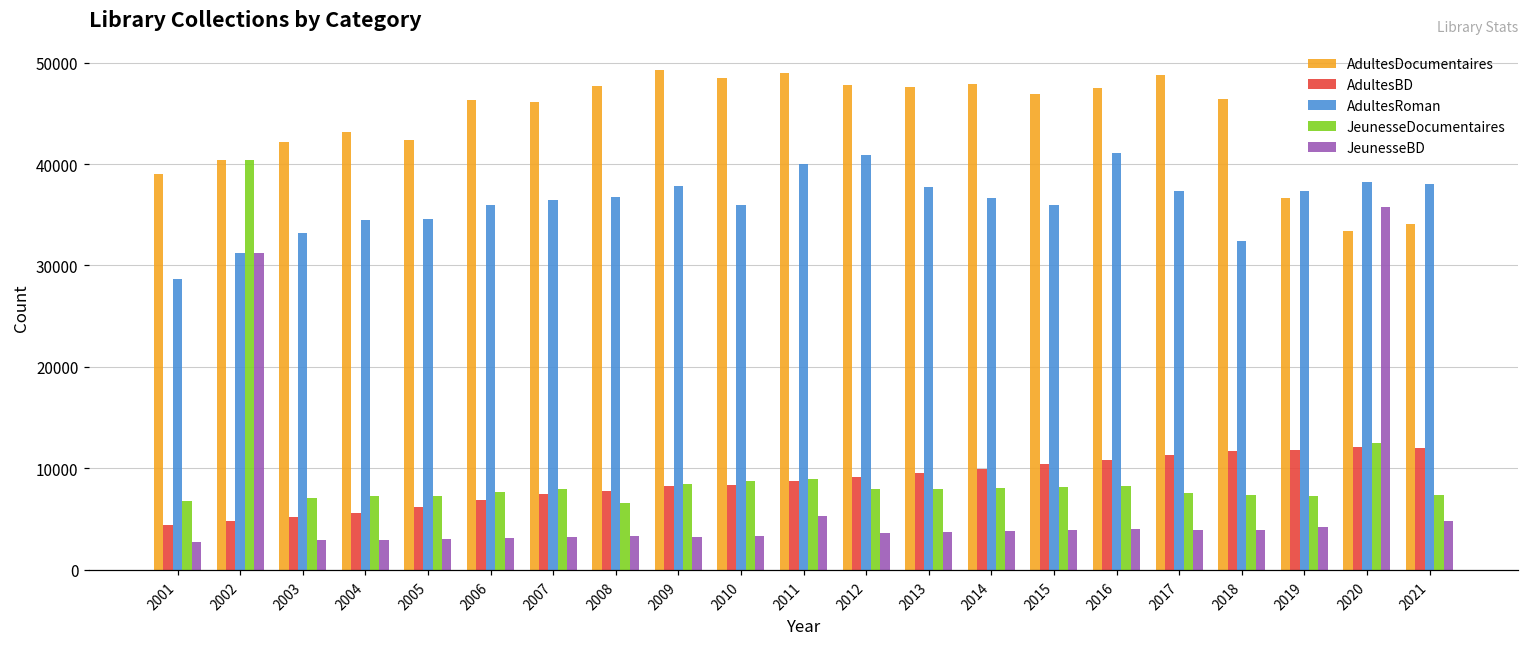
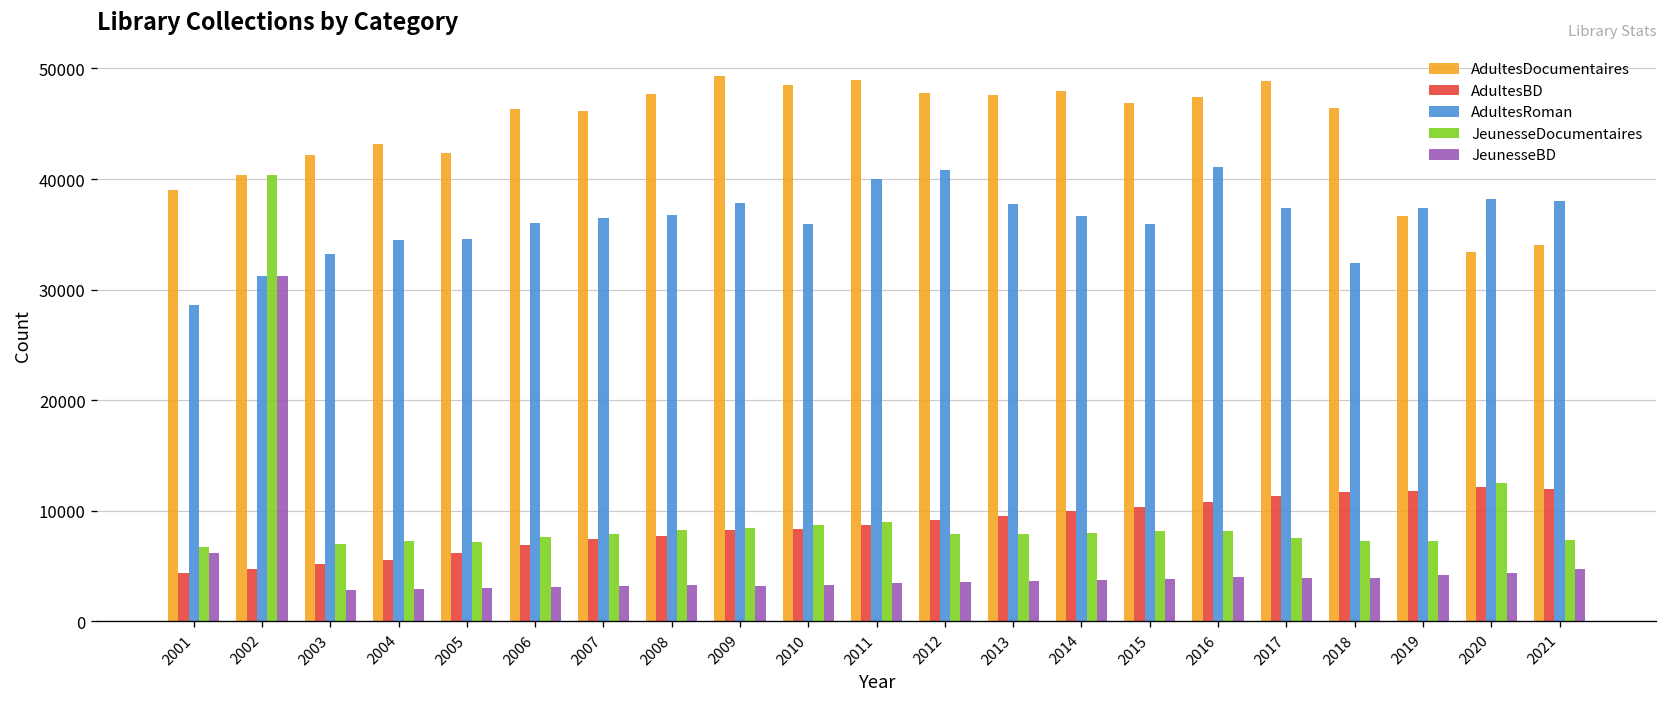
JeunesseBD, 2001: 3000 -> 6000
JeunesseDocumentaires, 2008: 7000 -> 8000
JeunesseBD, 2011: 5000 -> 4000
JeunesseBD, 2020: 36000 -> 4000
